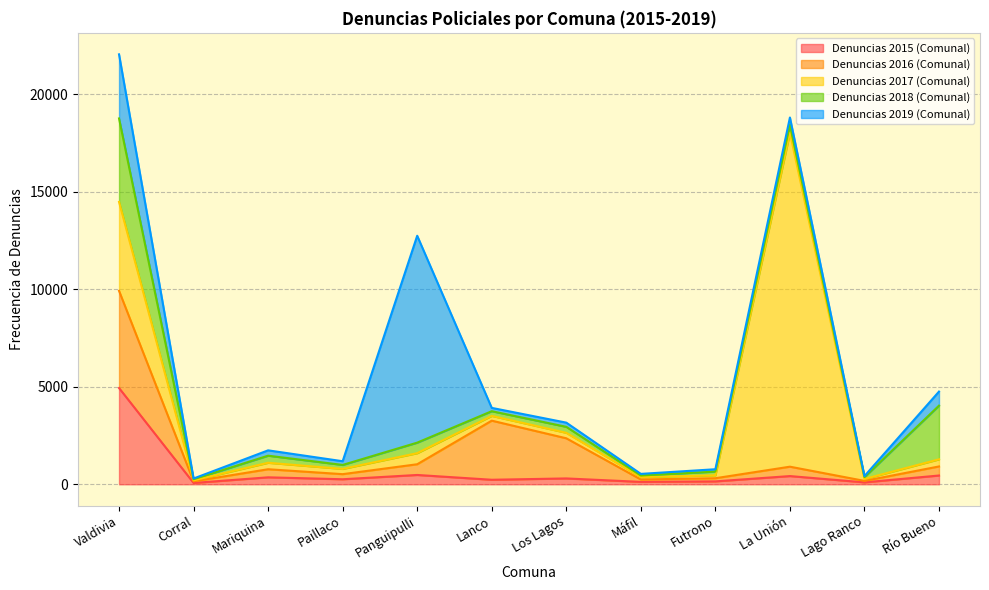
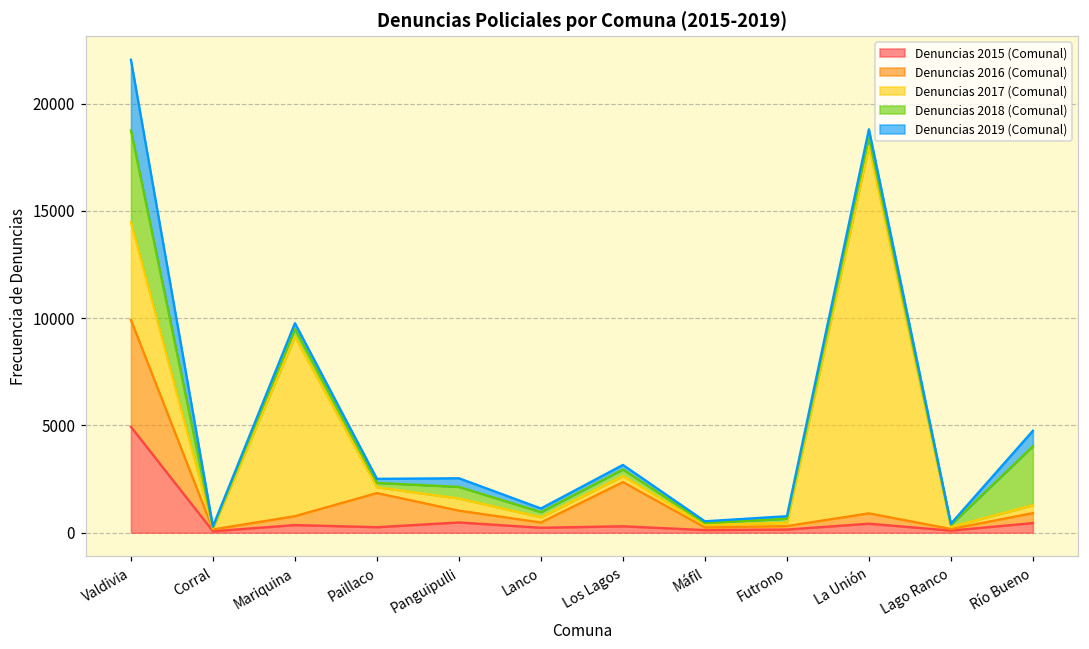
Denuncias 2017 (Comunal), Mariquina: 300 -> 8400
Denuncias 2016 (Comunal), Paillaco: 300 -> 1600
Denuncias 2019 (Comunal), Panguipulli: 10600 -> 400
Denuncias 2016 (Comunal), Lanco: 3000 -> 200
